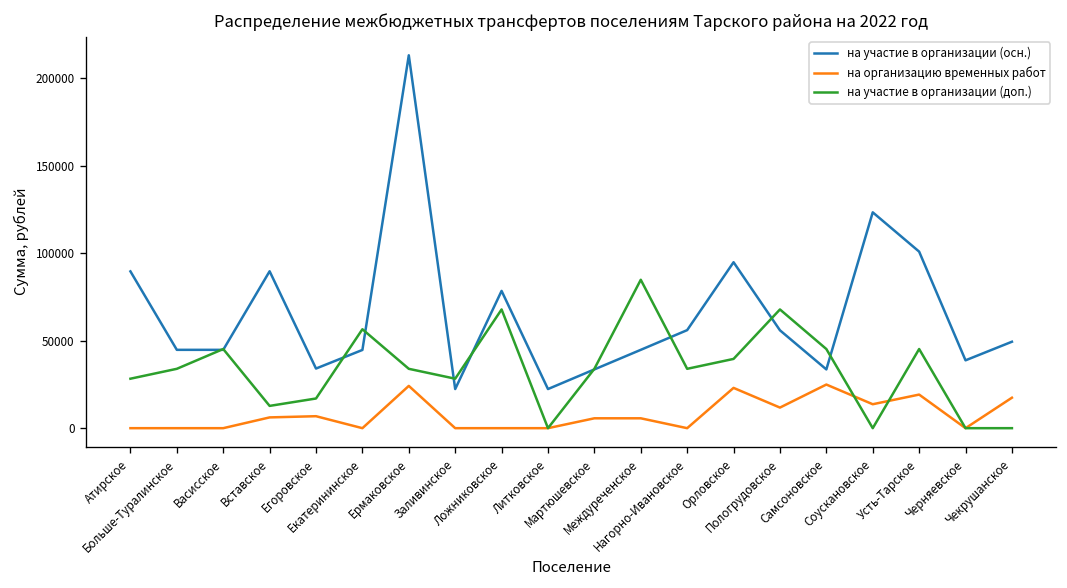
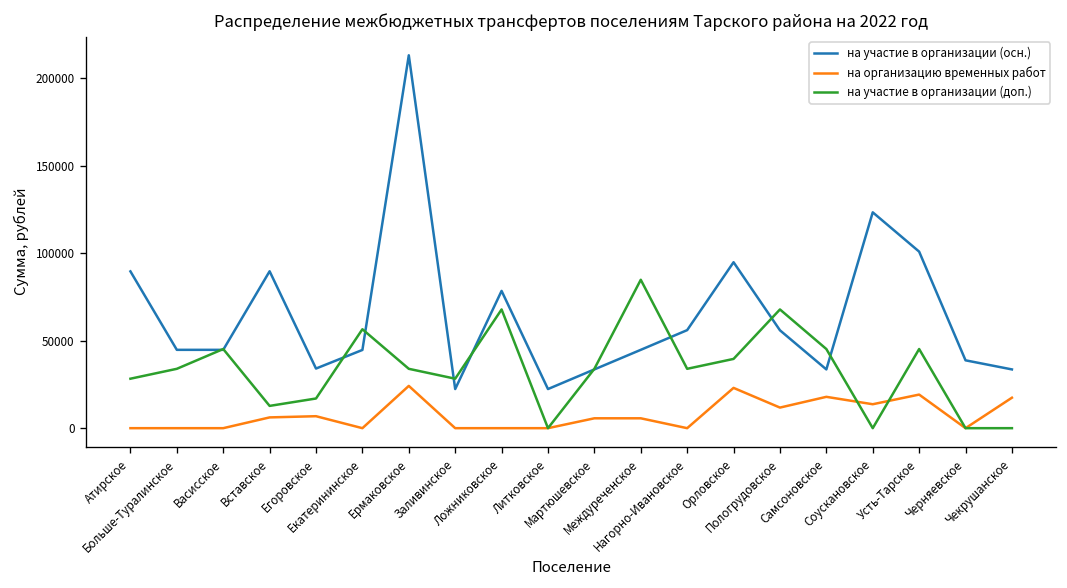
на организацию временных работ, Самсоновское: 25000 -> 18000
на участие в организации (осн.), Чекрушанское: 49000 -> 34000
